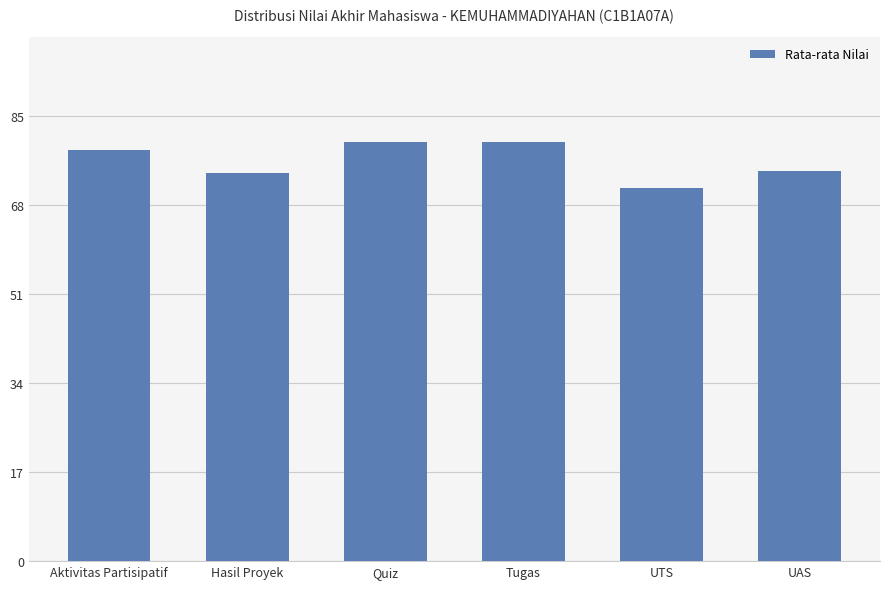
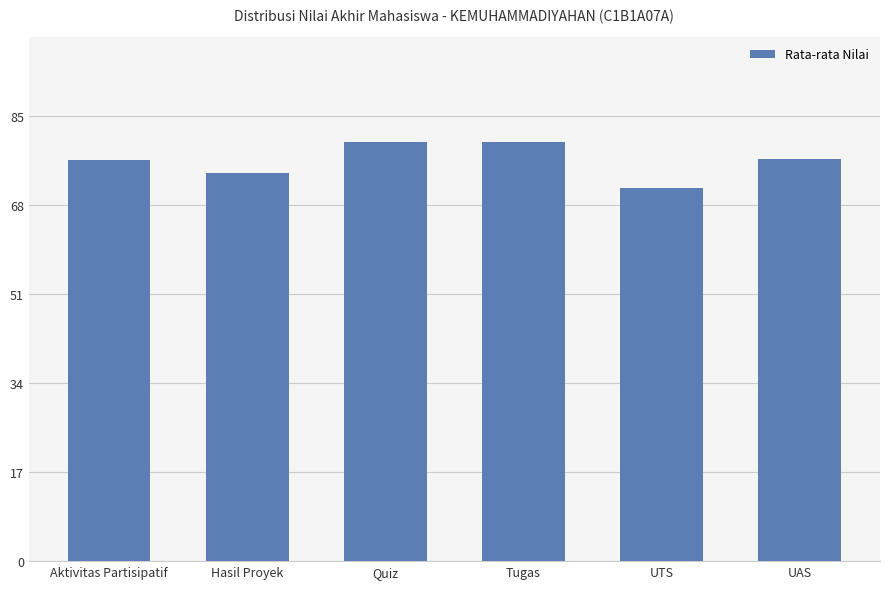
Aktivitas Partisipatif: 78 -> 77
UAS: 74 -> 77
